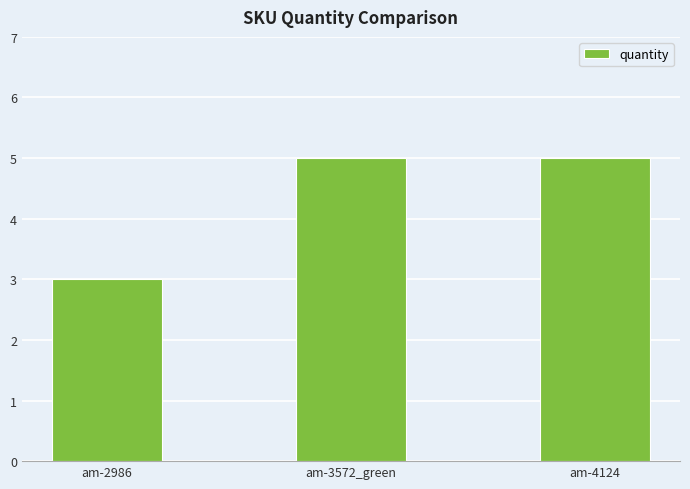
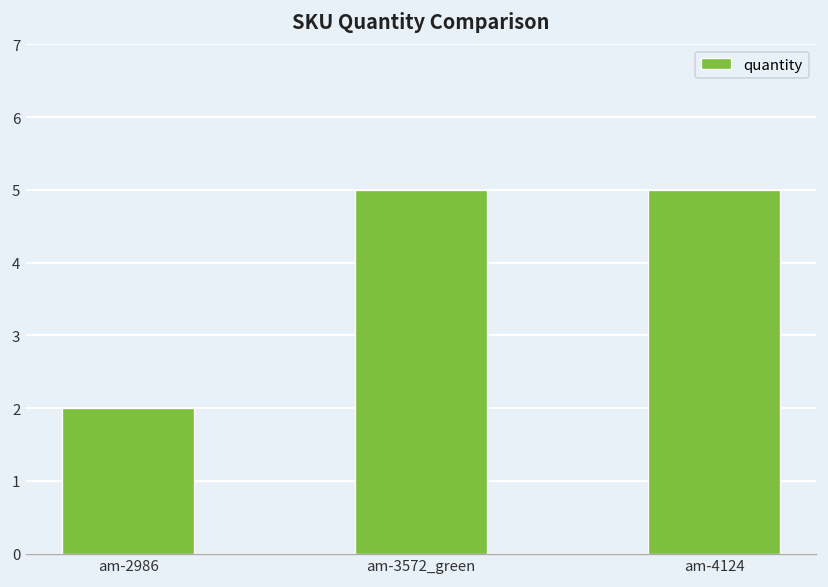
am-2986: 3 -> 2
